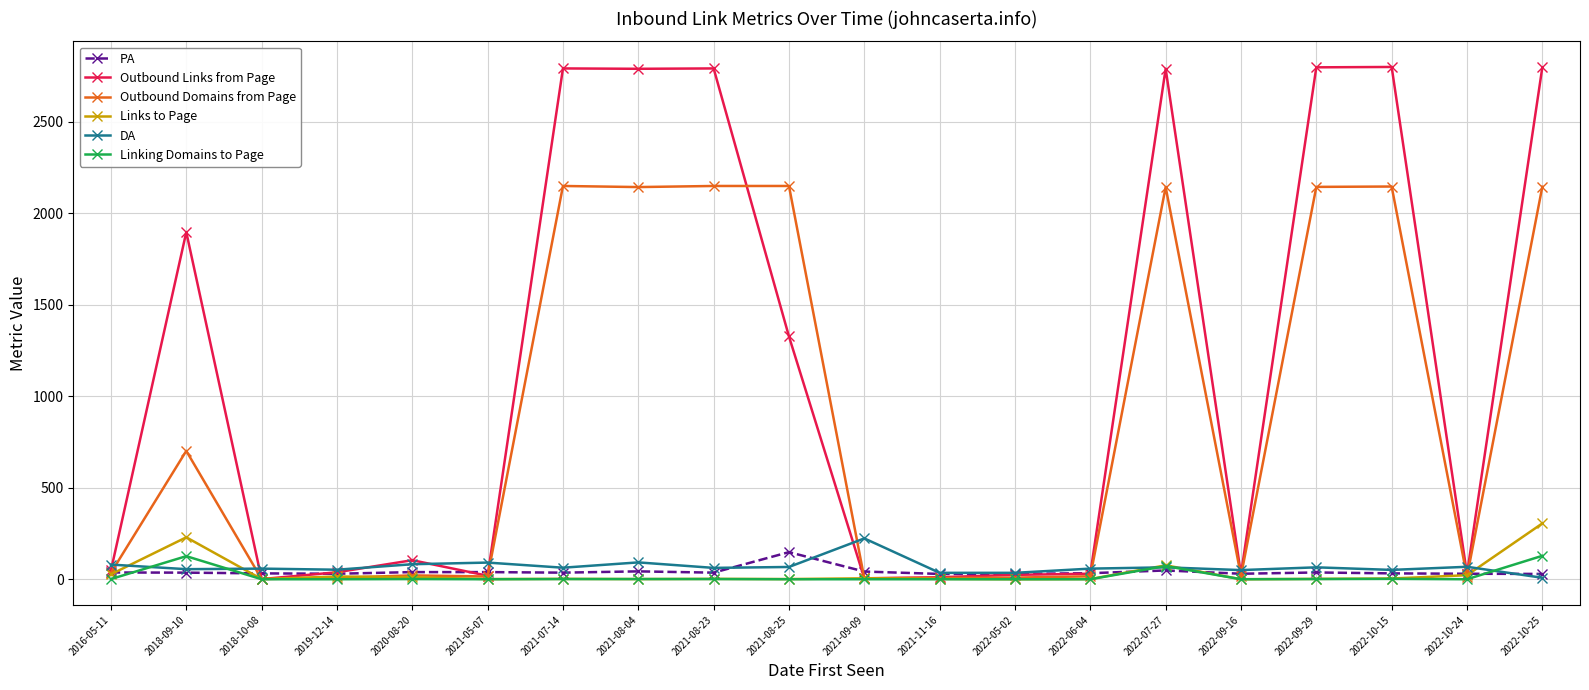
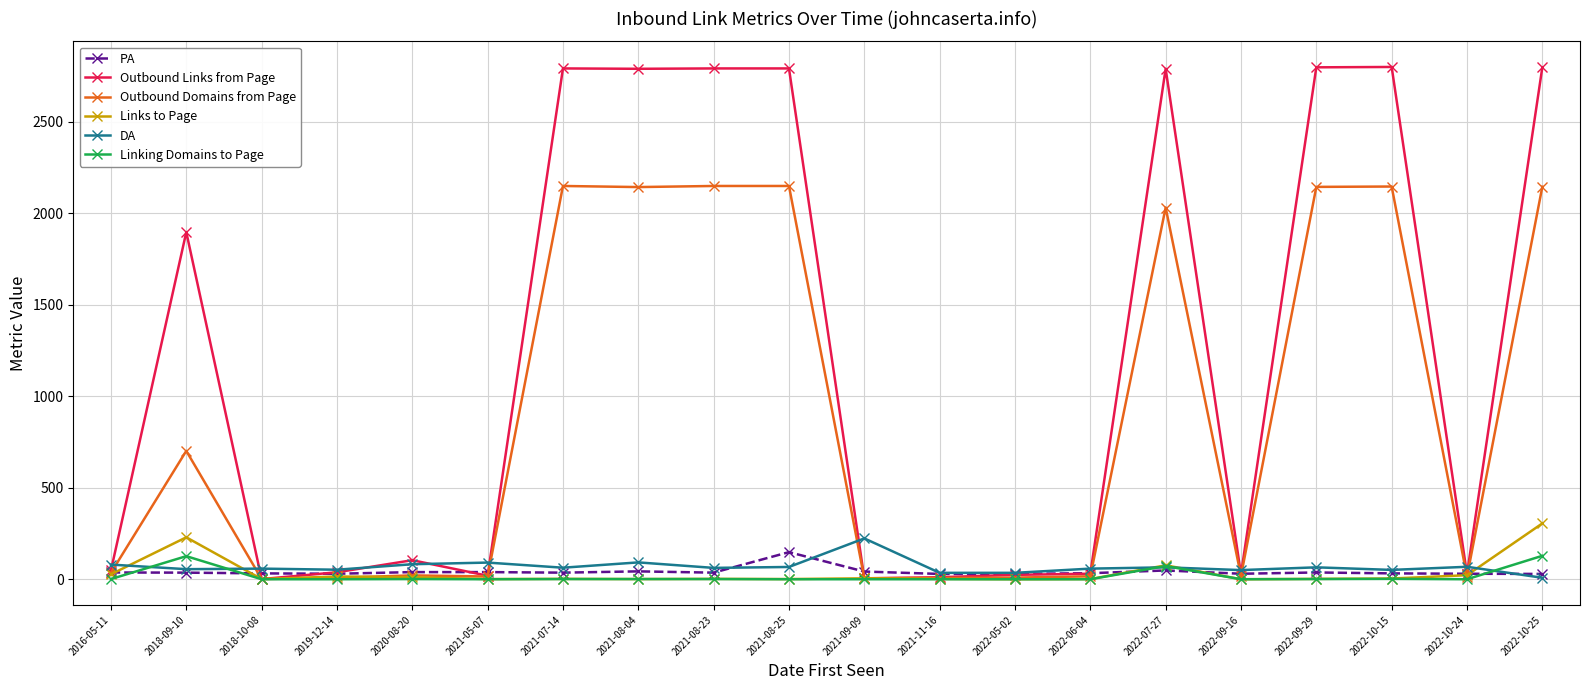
Outbound Links from Page, 2021-08-25: 1330 -> 2790
Outbound Domains from Page, 2022-07-27: 2140 -> 2030
